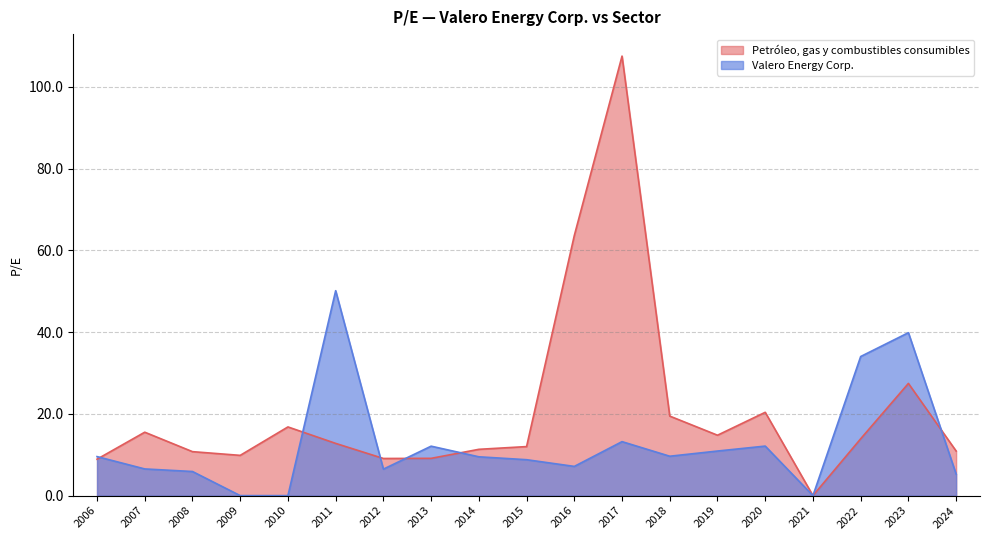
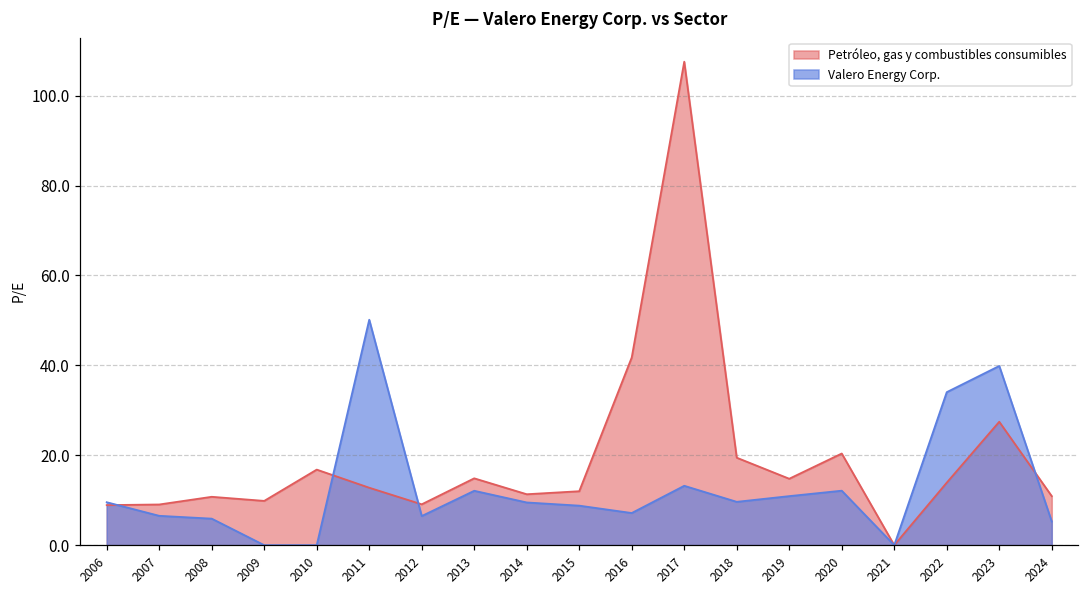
Petróleo, gas y combustibles consumibles, 2007: 16 -> 9
Petróleo, gas y combustibles consumibles, 2013: 9 -> 15
Petróleo, gas y combustibles consumibles, 2016: 64 -> 42
